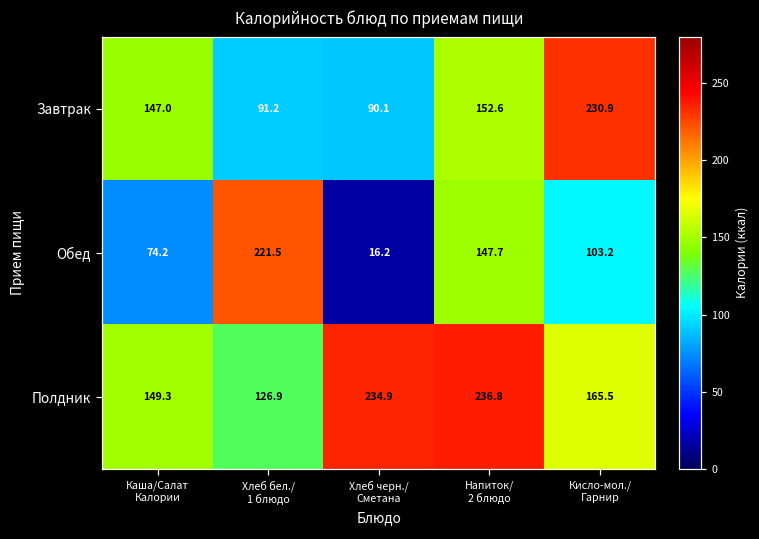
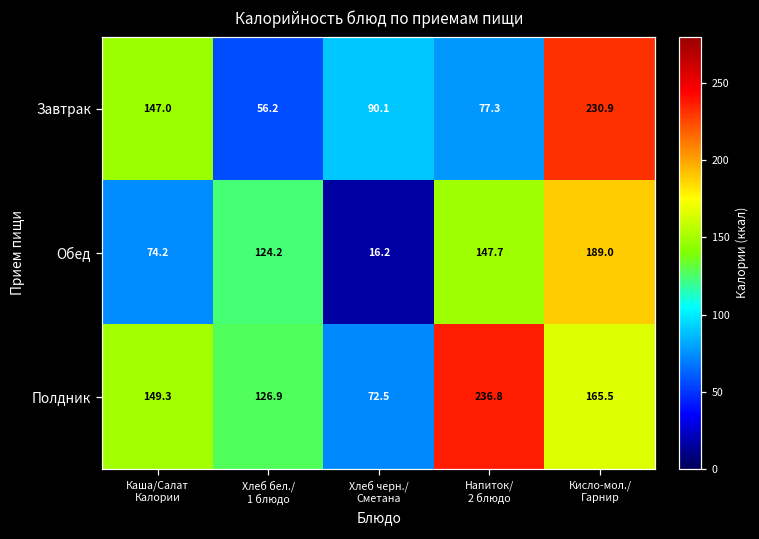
Завтрак, Хлеб бел./ 1 блюдо: 91.2 -> 56.2
Завтрак, Напиток/ 2 блюдо: 152.6 -> 77.3
Обед, Хлеб бел./ 1 блюдо: 221.5 -> 124.2
Обед, Кисло-мол./ Гарнир: 103.2 -> 189.0
Полдник, Хлеб черн./ Сметана: 234.9 -> 72.5
